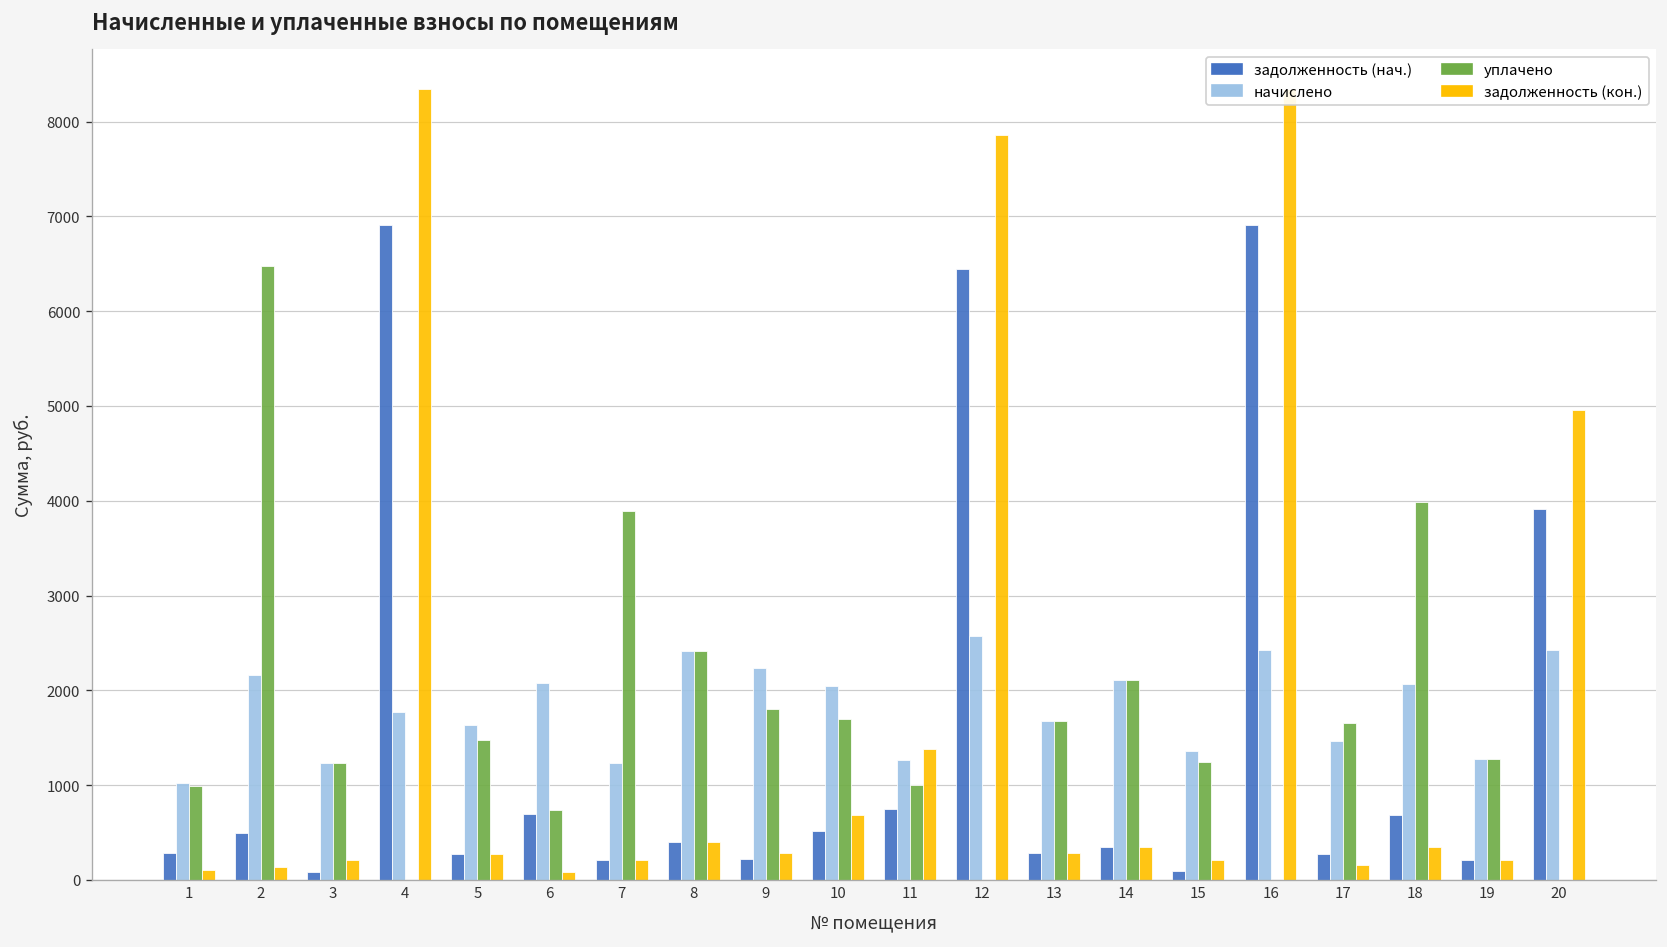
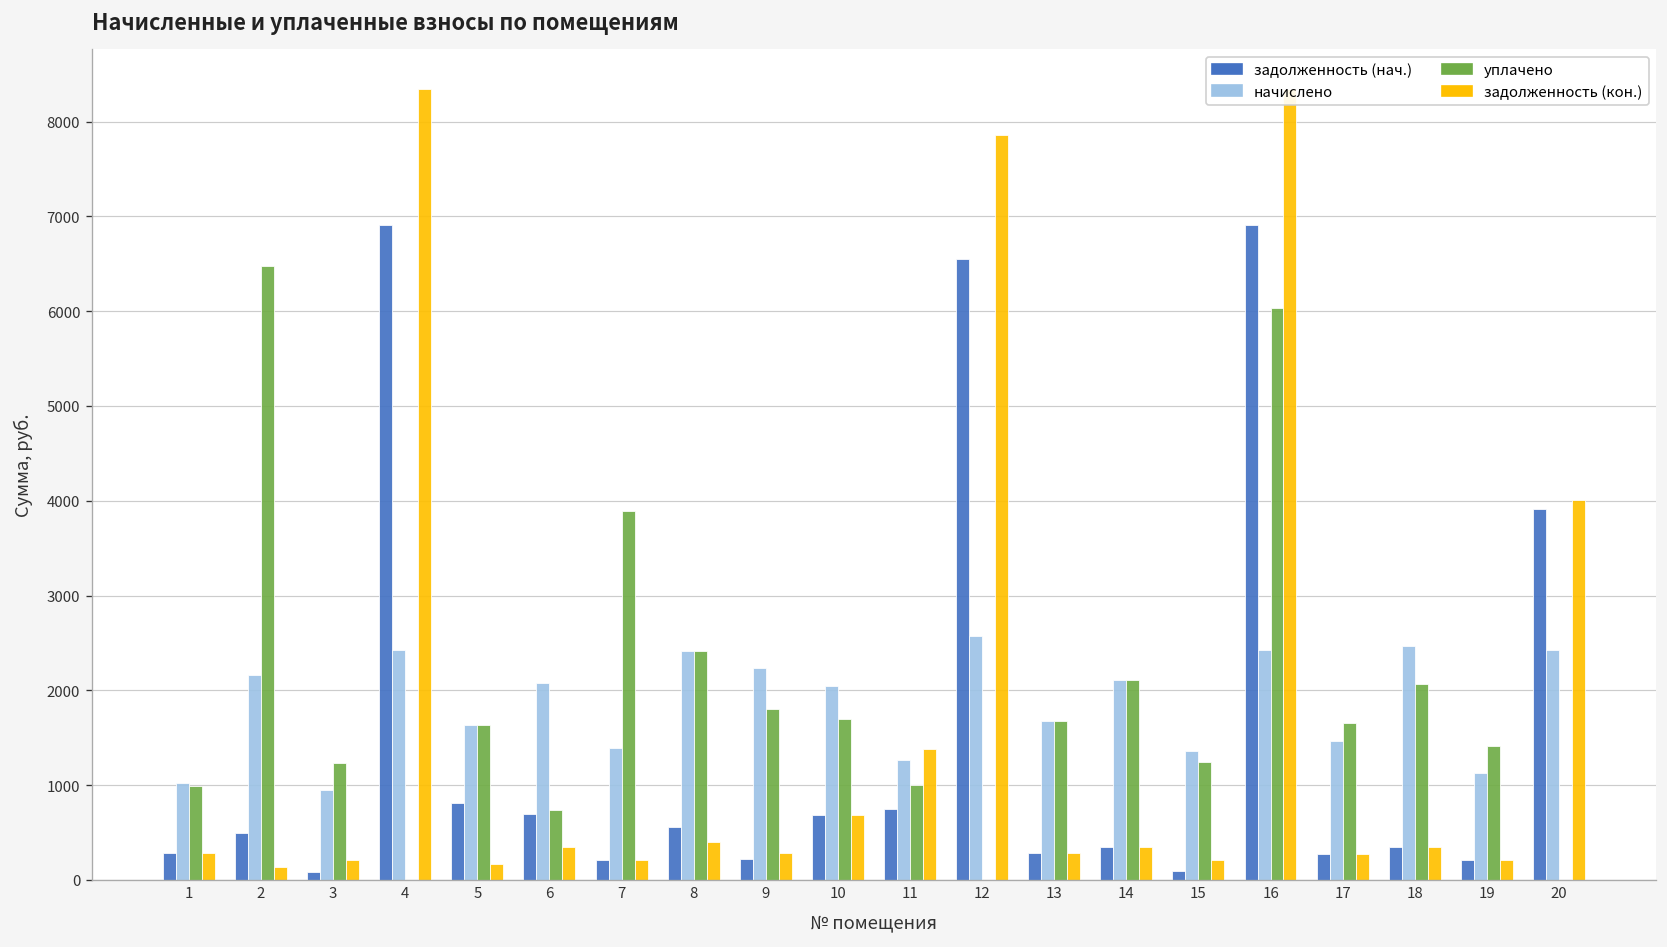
задолженность (кон.), 1: 100 -> 300
начислено, 3: 1200 -> 900
начислено, 4: 1800 -> 2400
задолженность (нач.), 5: 300 -> 800
уплачено, 5: 1500 -> 1600
задолженность (кон.), 5: 300 -> 200
задолженность (кон.), 6: 100 -> 300
начислено, 7: 1200 -> 1400
задолженность (нач.), 8: 400 -> 600
задолженность (нач.), 10: 500 -> 700
задолженность (нач.), 12: 6500 -> 6600
уплачено, 16: 0 -> 6000
задолженность (кон.), 17: 200 -> 300
задолженность (нач.), 18: 700 -> 300
начислено, 18: 2100 -> 2500
уплачено, 18: 4000 -> 2100
начислено, 19: 1300 -> 1100
уплачено, 19: 1300 -> 1400
задолженность (кон.), 20: 5000 -> 4000
